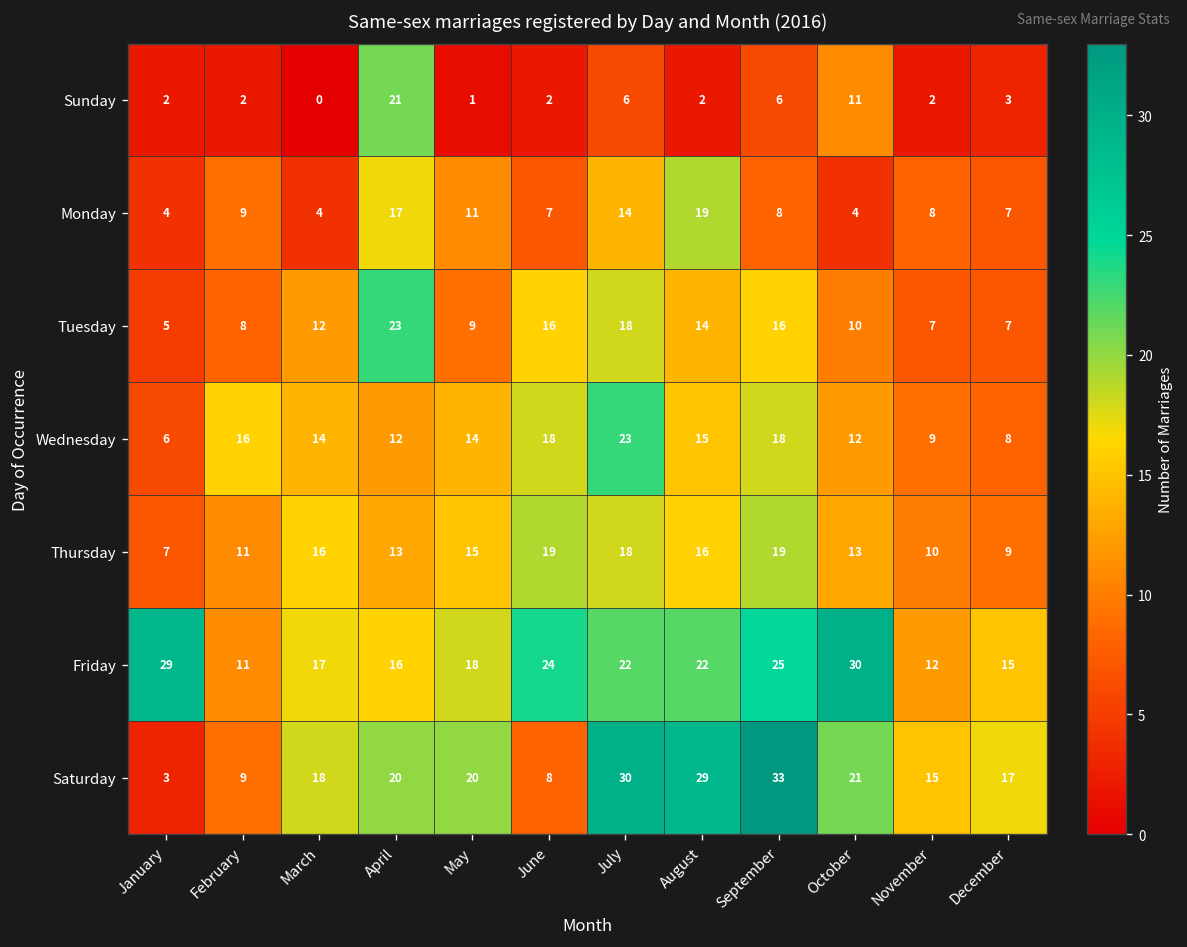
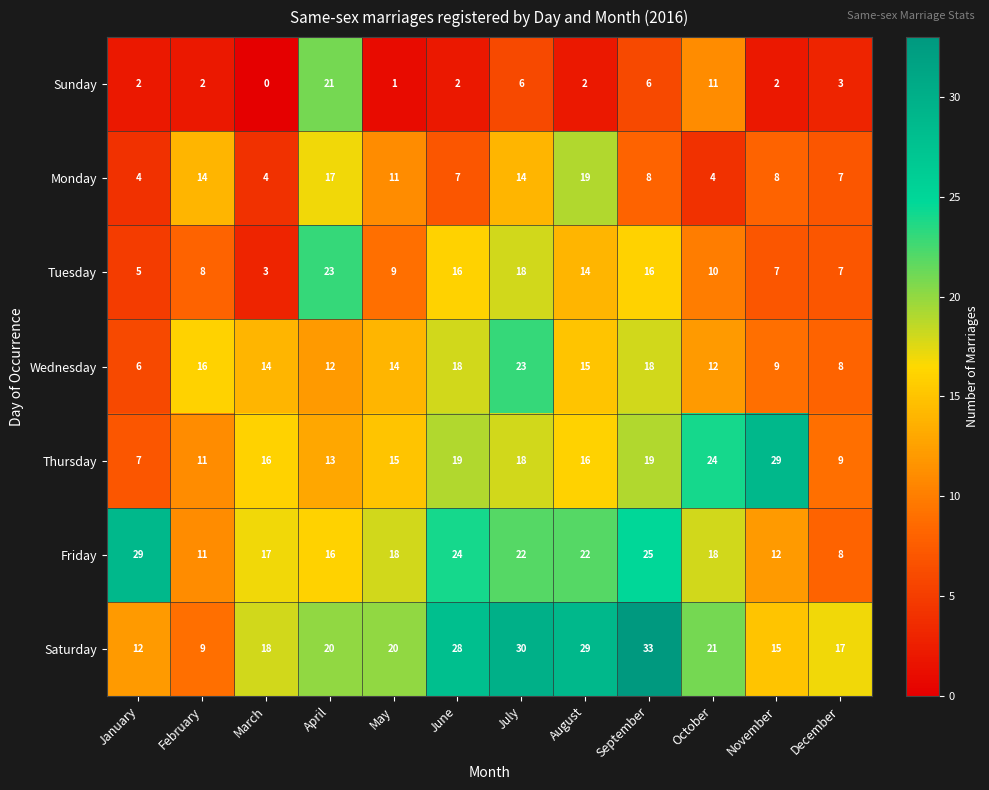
Monday, February: 9 -> 14
Tuesday, March: 12 -> 3
Thursday, October: 13 -> 24
Thursday, November: 10 -> 29
Friday, October: 30 -> 18
Friday, December: 15 -> 8
Saturday, January: 3 -> 12
Saturday, June: 8 -> 28
